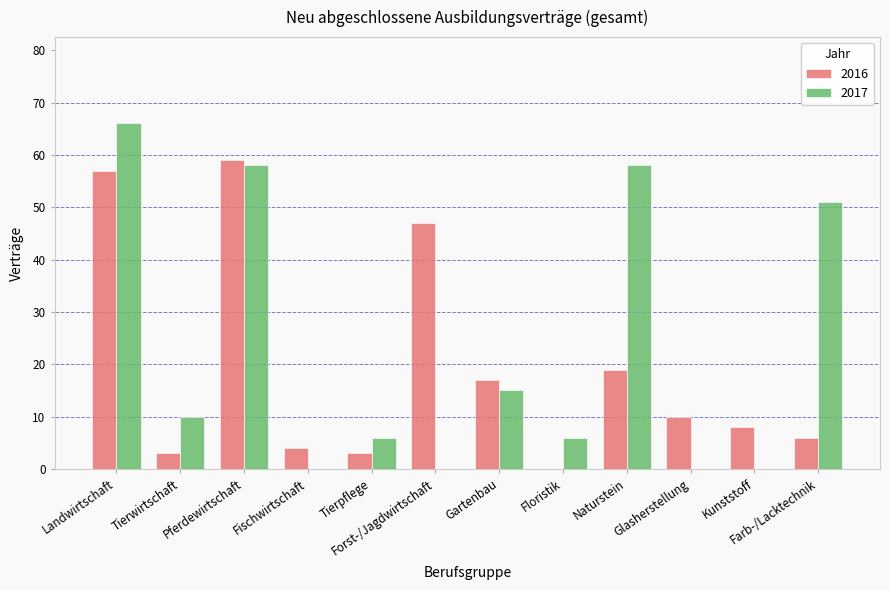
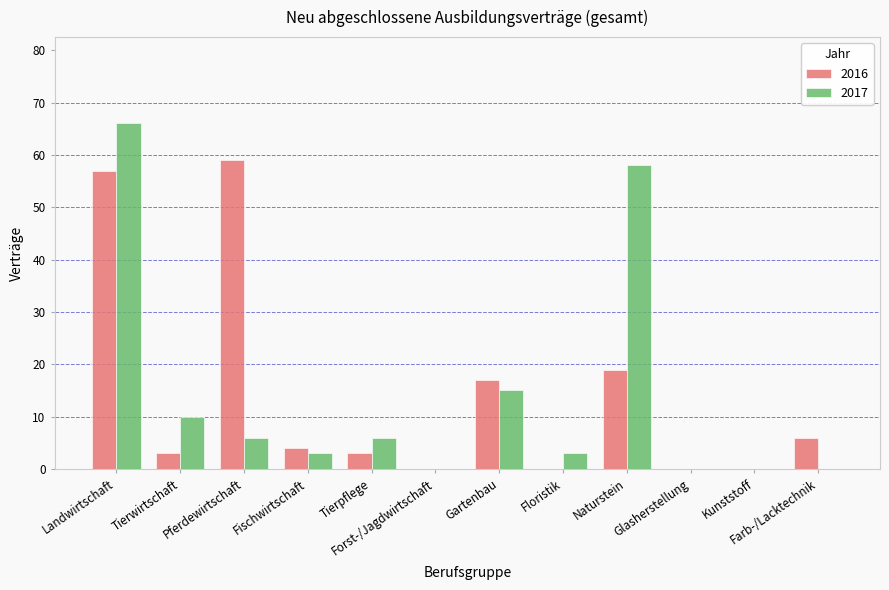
2017, Pferdewirtschaft: 58 -> 6
2017, Fischwirtschaft: 0 -> 3
2016, Forst-/Jagdwirtschaft: 47 -> 0
2017, Floristik: 6 -> 3
2016, Glasherstellung: 10 -> 0
2016, Kunststoff: 8 -> 0
2017, Farb-/Lacktechnik: 51 -> 0
